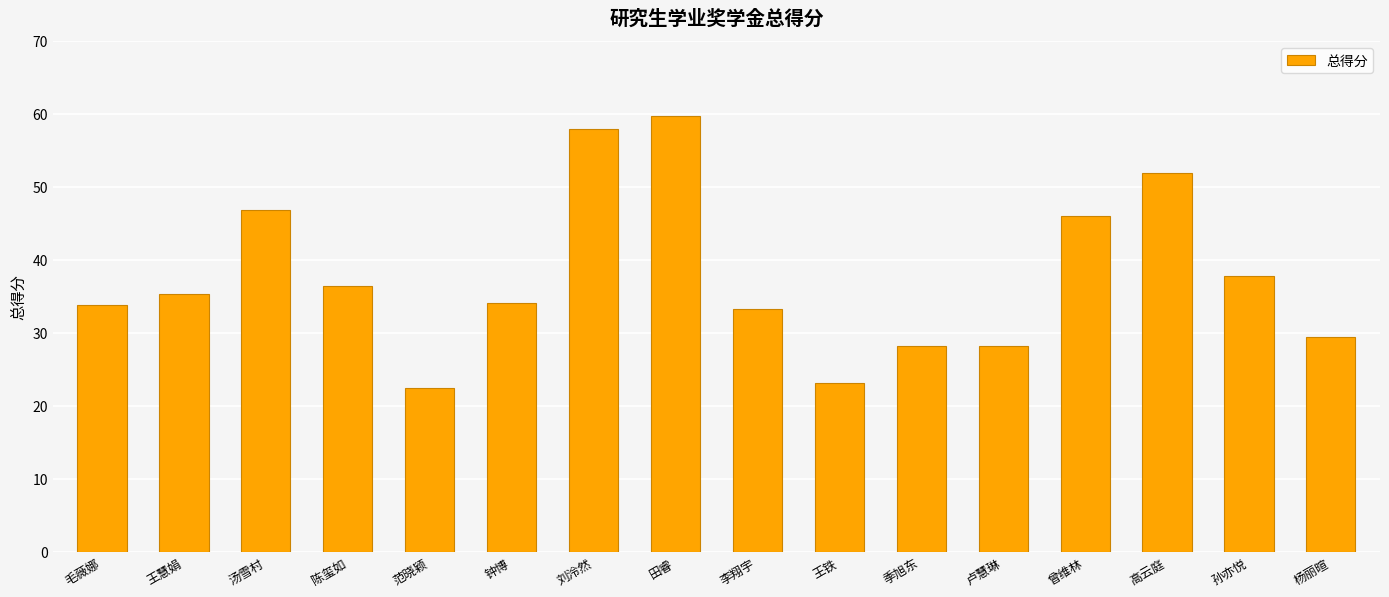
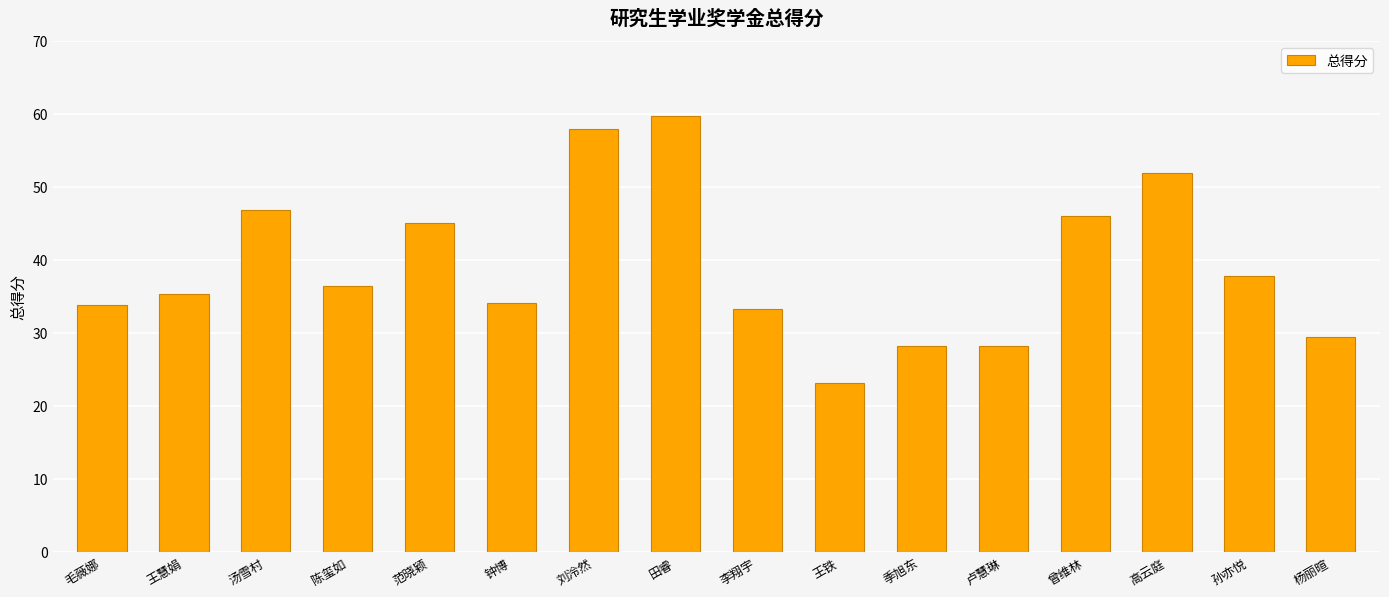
范晓颖: 23 -> 45
